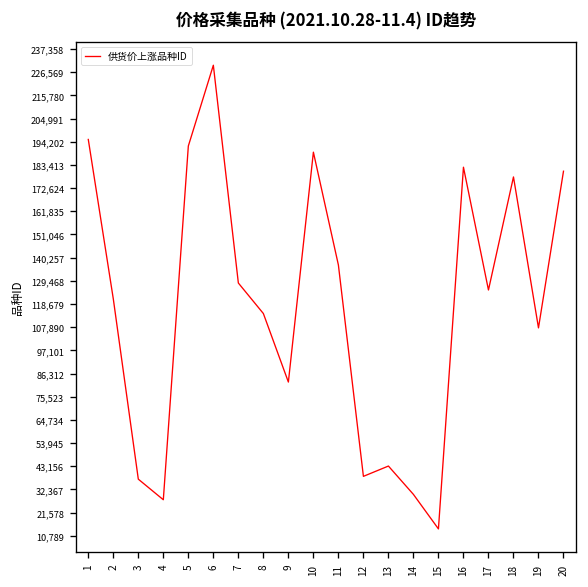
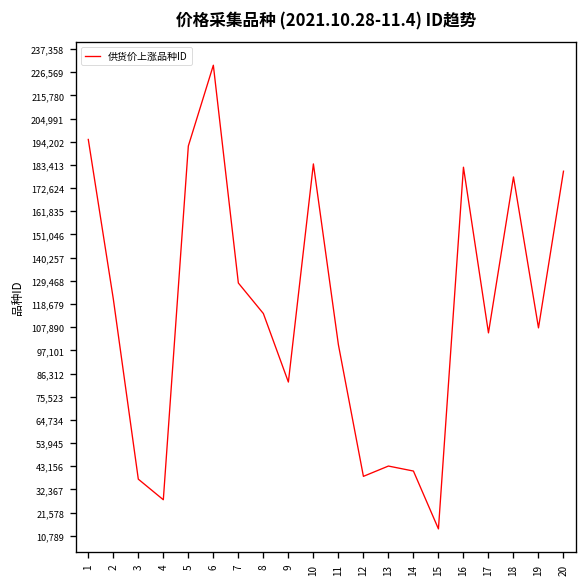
10: 189,000 -> 184,000
11: 137,000 -> 100,000
14: 30,000 -> 41,000
17: 125,000 -> 105,000
